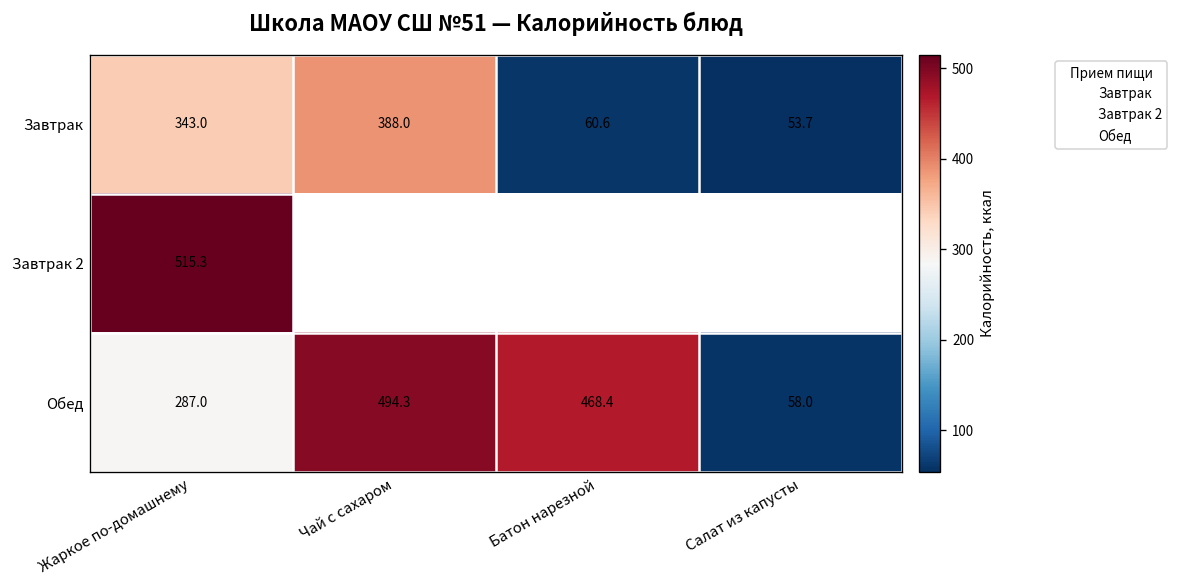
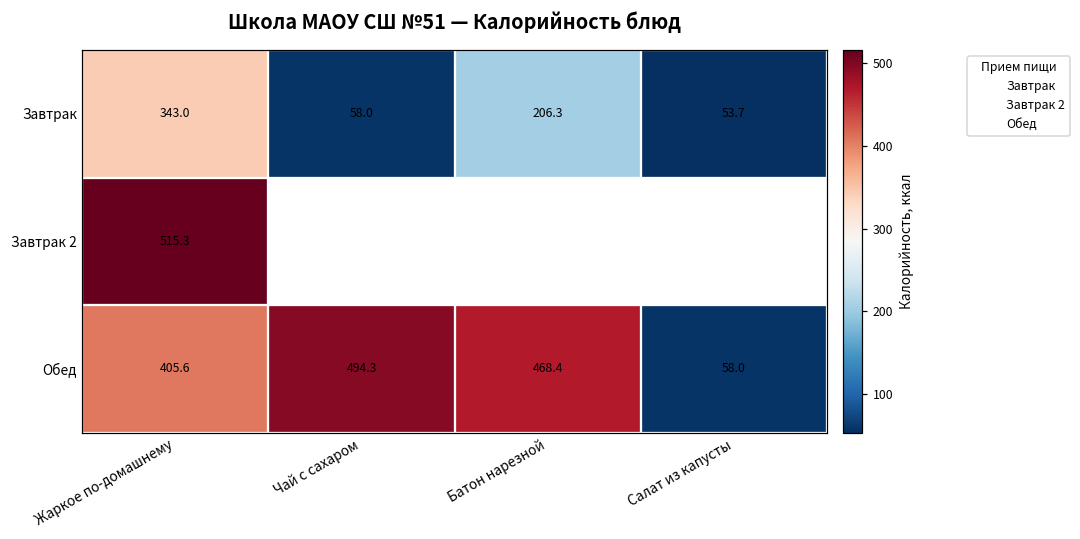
Завтрак, Чай с сахаром: 388.0 -> 58.0
Завтрак, Батон нарезной: 60.6 -> 206.3
Обед, Жаркое по-домашнему: 287.0 -> 405.6
